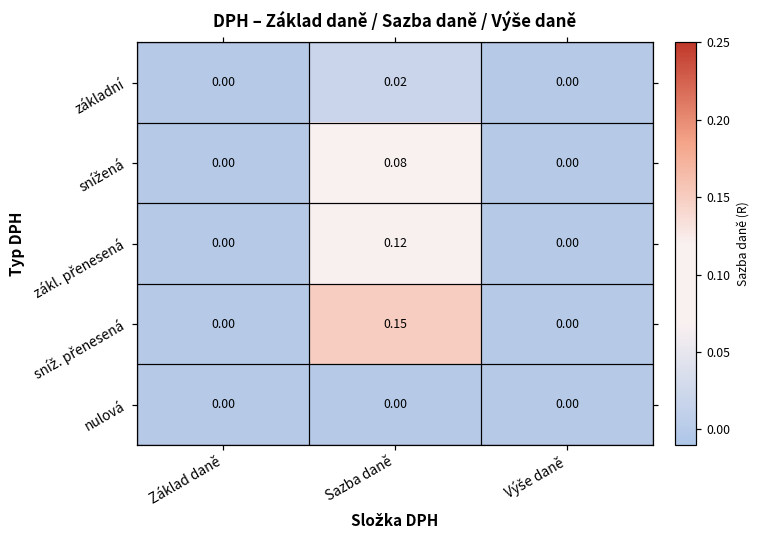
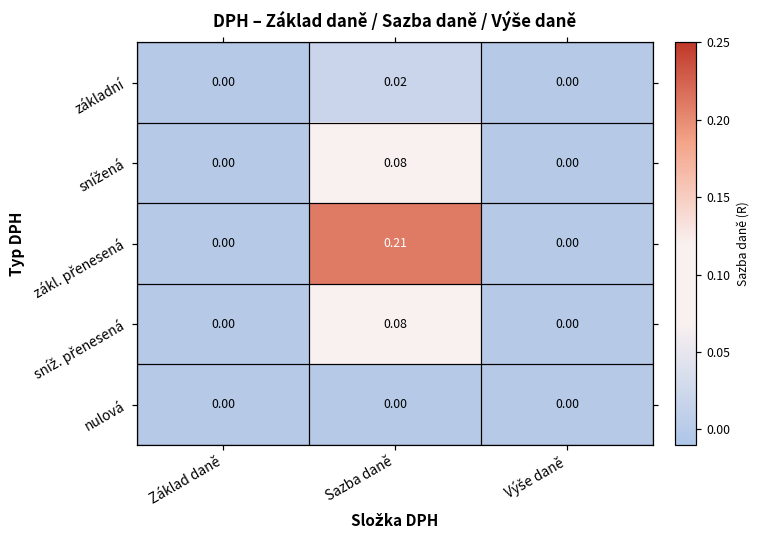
zákl. přenesená, Sazba daně: 0.12 -> 0.21
sníž. přenesená, Sazba daně: 0.15 -> 0.08
